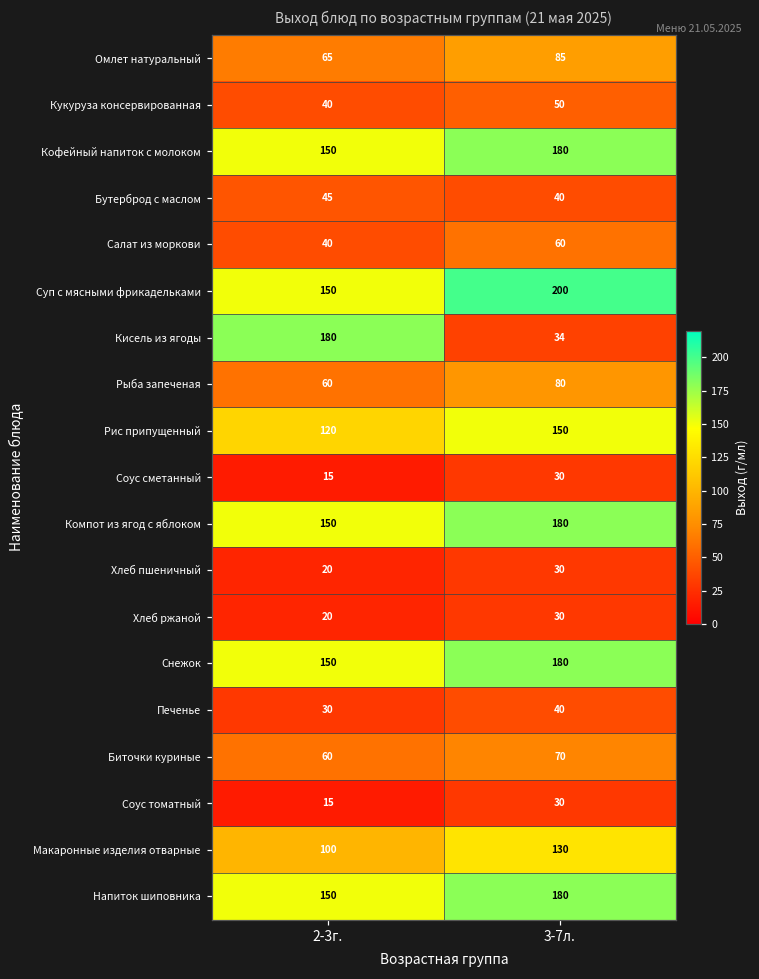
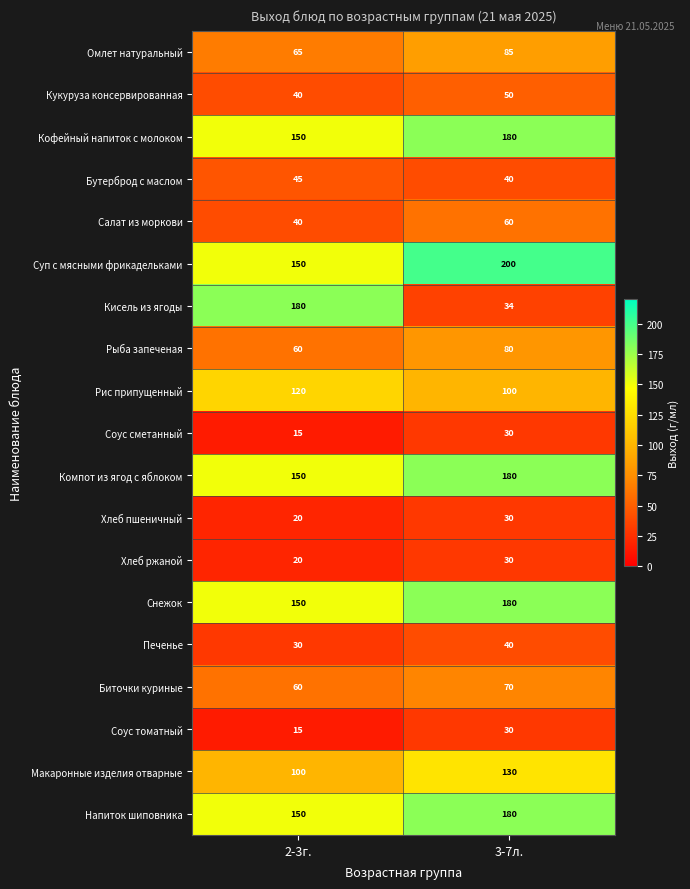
Рис припущенный, 3-7л.: 150 -> 100
